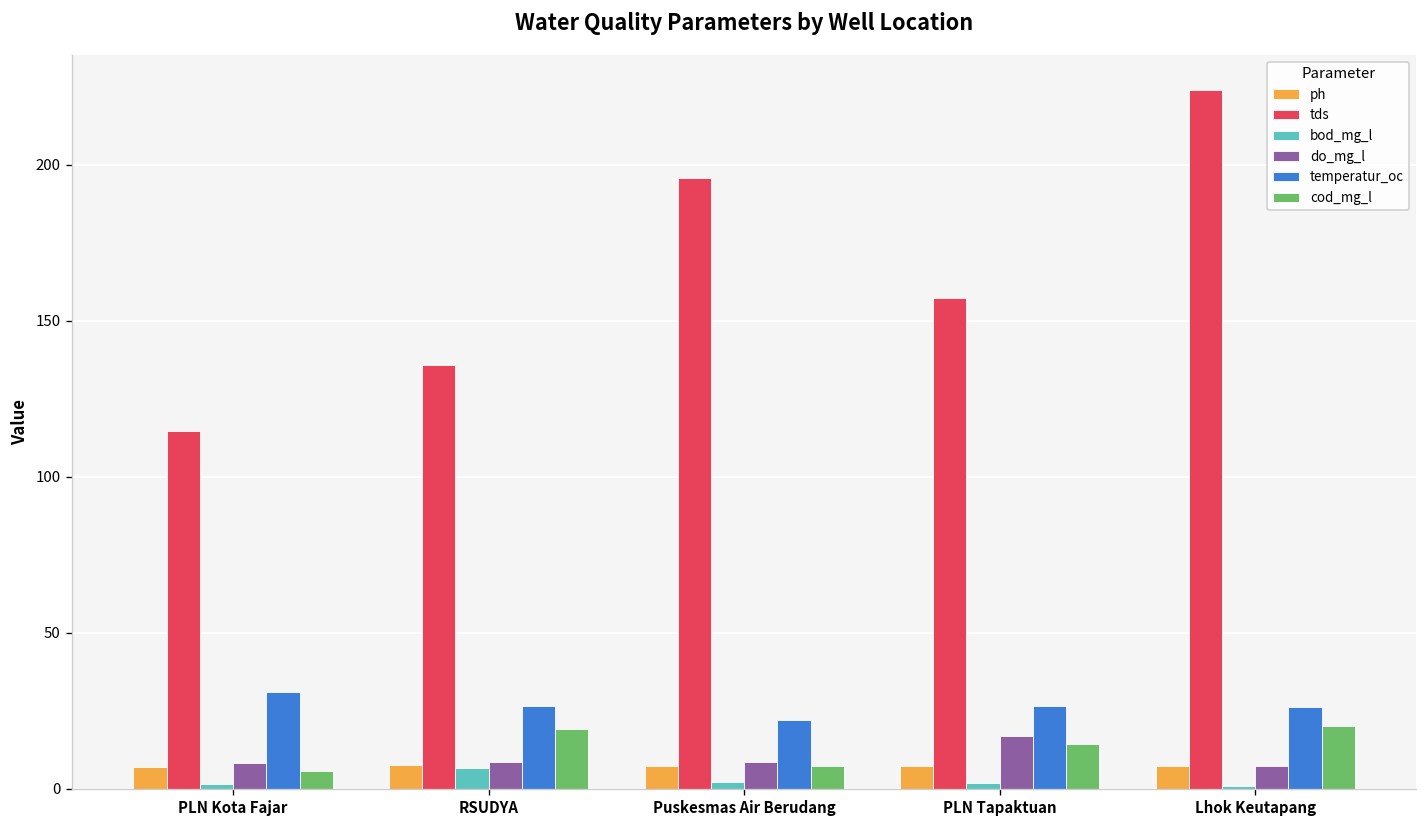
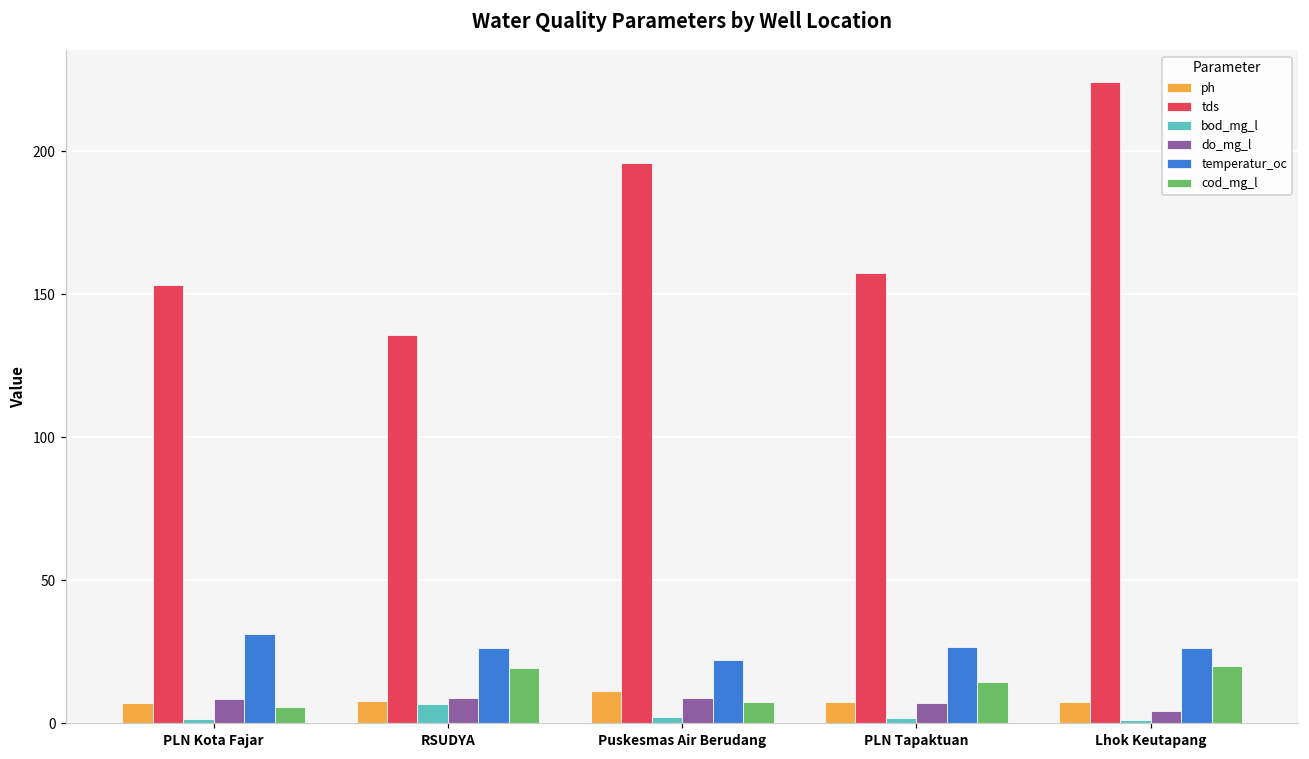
tds, PLN Kota Fajar: 115 -> 153
ph, Puskesmas Air Berudang: 7 -> 11
do_mg_l, PLN Tapaktuan: 17 -> 7
do_mg_l, Lhok Keutapang: 7 -> 4
